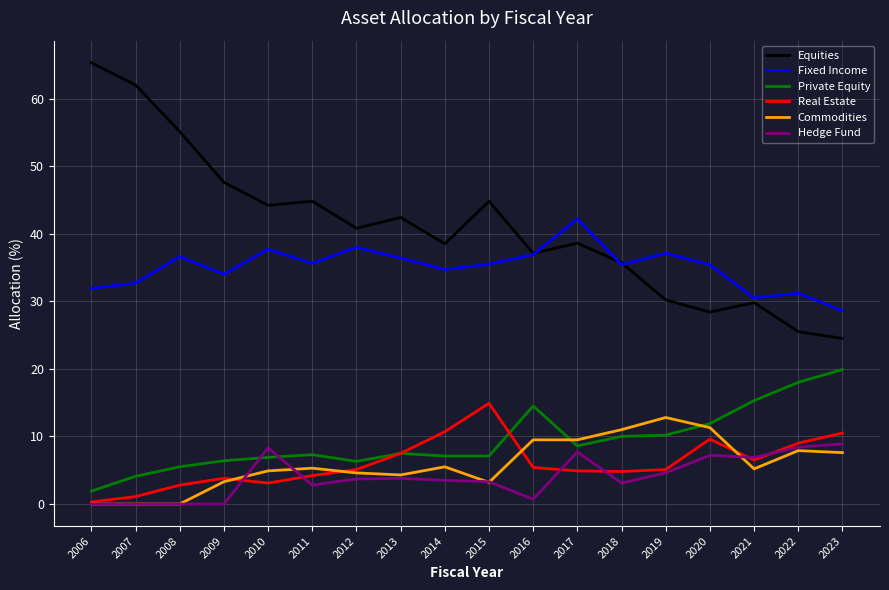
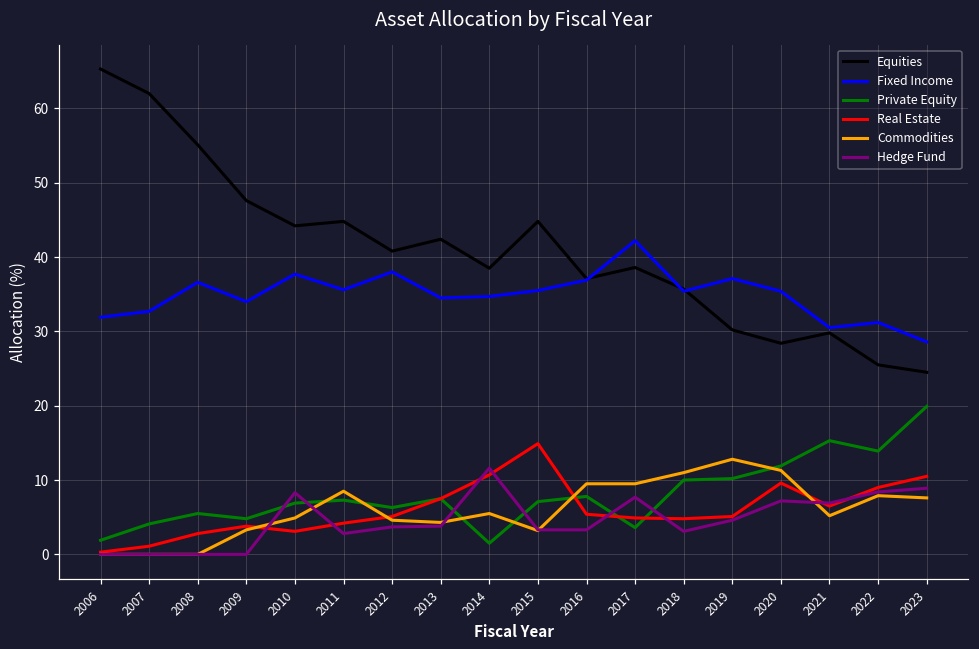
Private Equity, 2009: 6 -> 5
Commodities, 2011: 5 -> 9
Fixed Income, 2013: 36 -> 35
Private Equity, 2014: 7 -> 2
Hedge Fund, 2014: 4 -> 12
Private Equity, 2016: 15 -> 8
Hedge Fund, 2016: 1 -> 3
Private Equity, 2017: 9 -> 4
Private Equity, 2022: 18 -> 14
